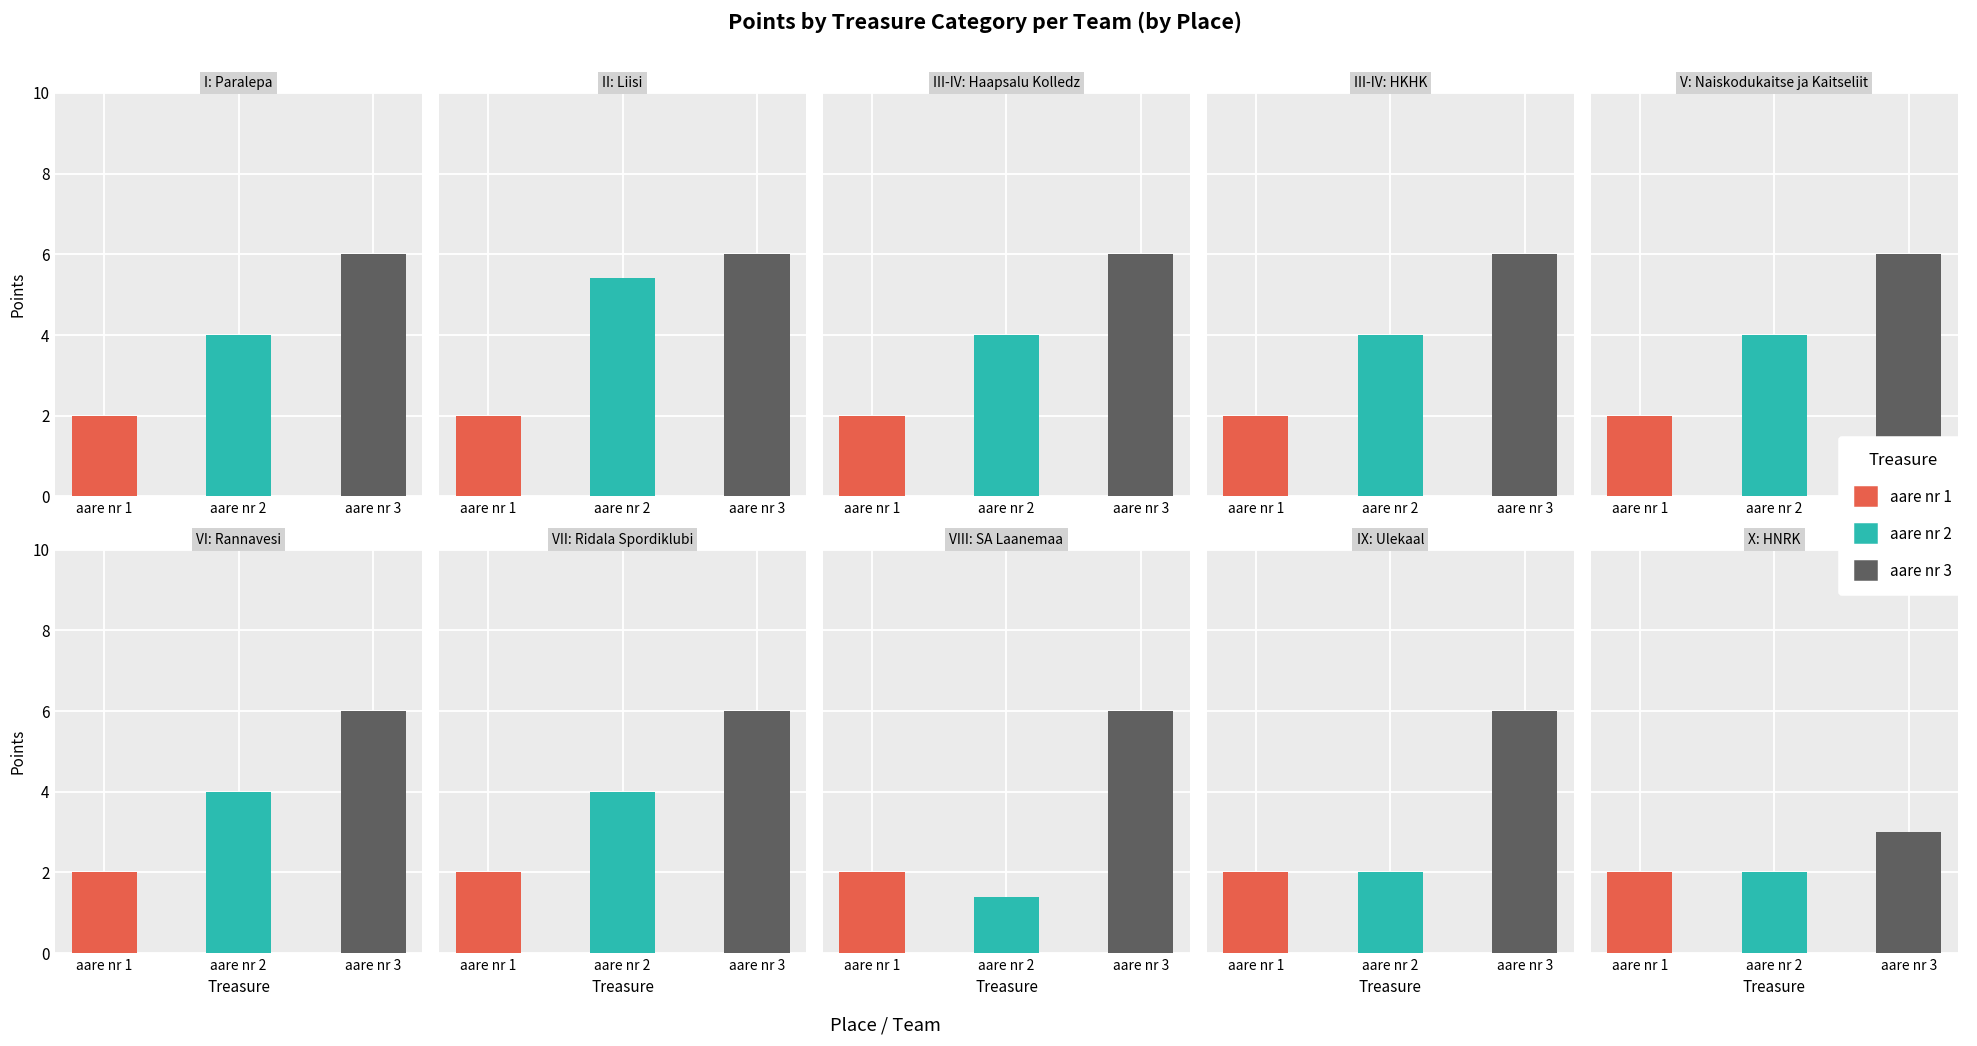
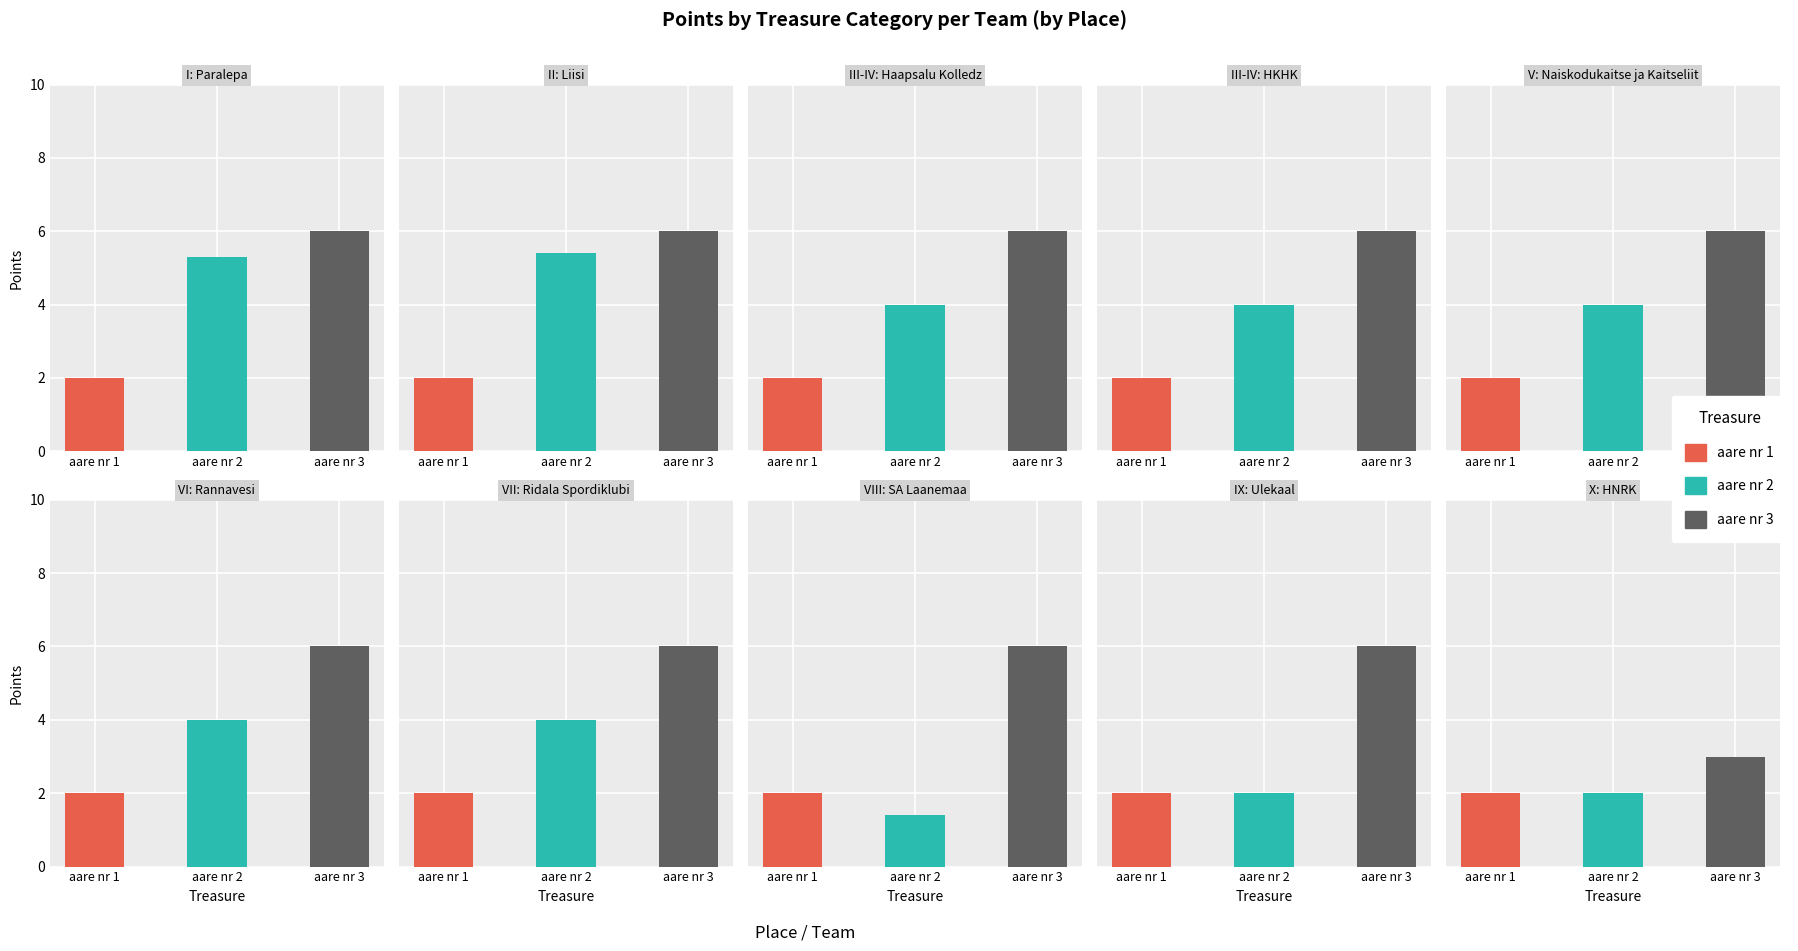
I: Paralepa, aare nr 2: 4.0 -> 5.3
